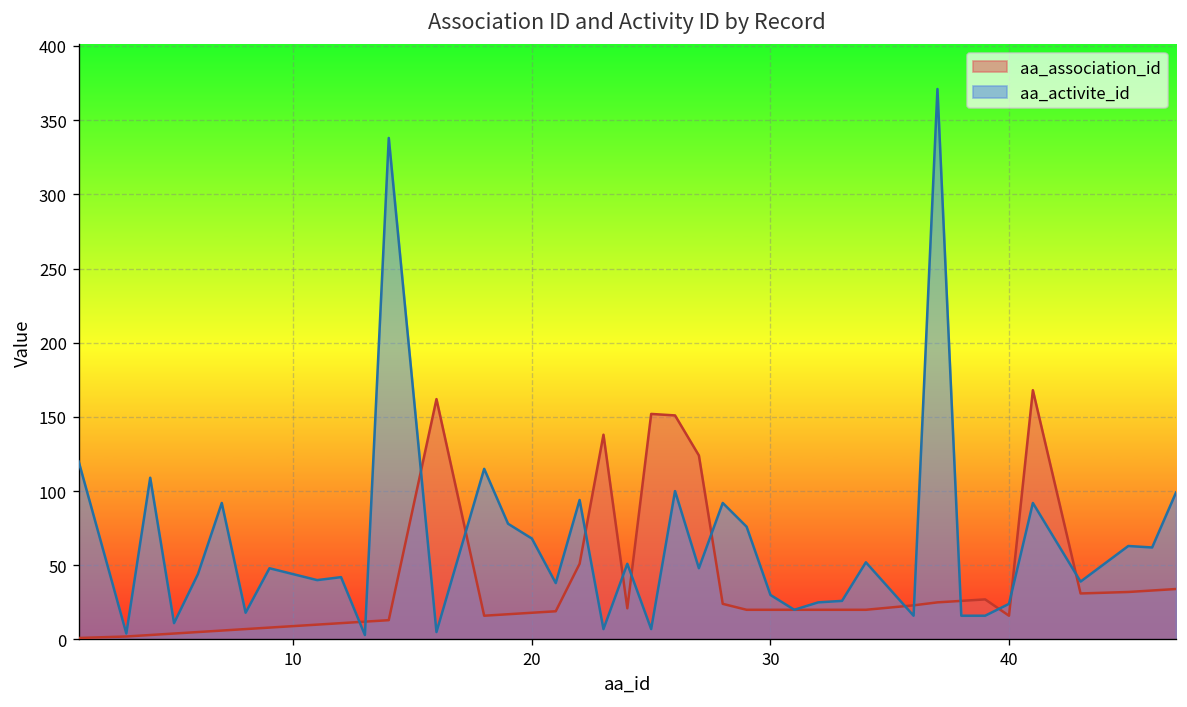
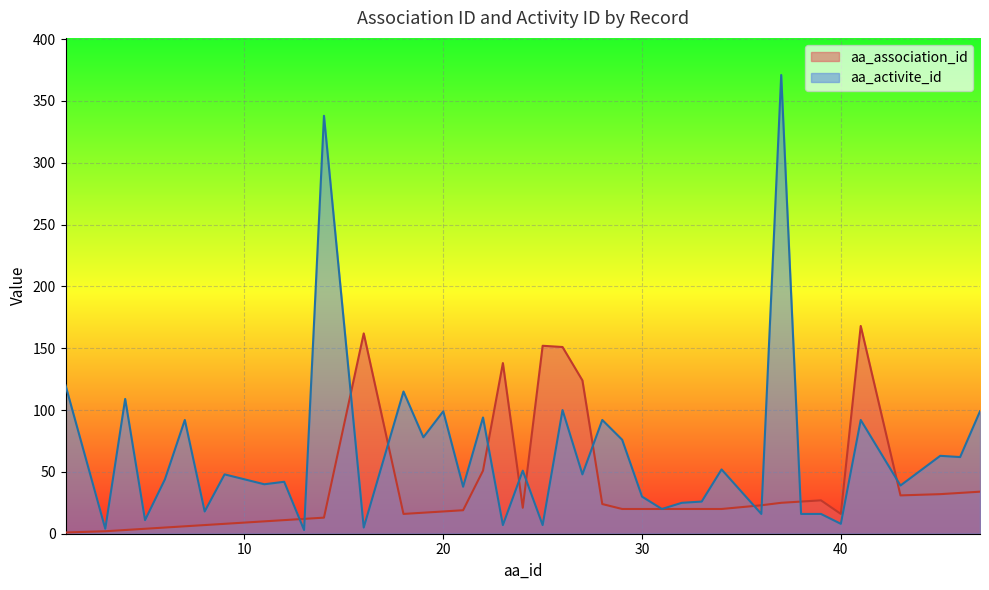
aa_activite_id, 20: 68 -> 99
aa_activite_id, 40: 24 -> 8
